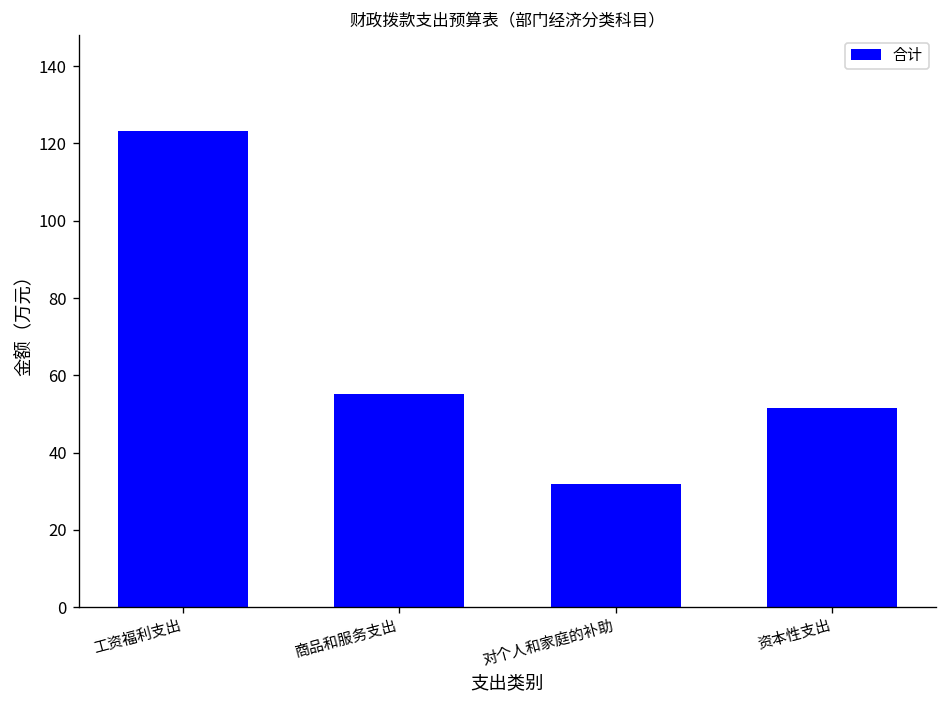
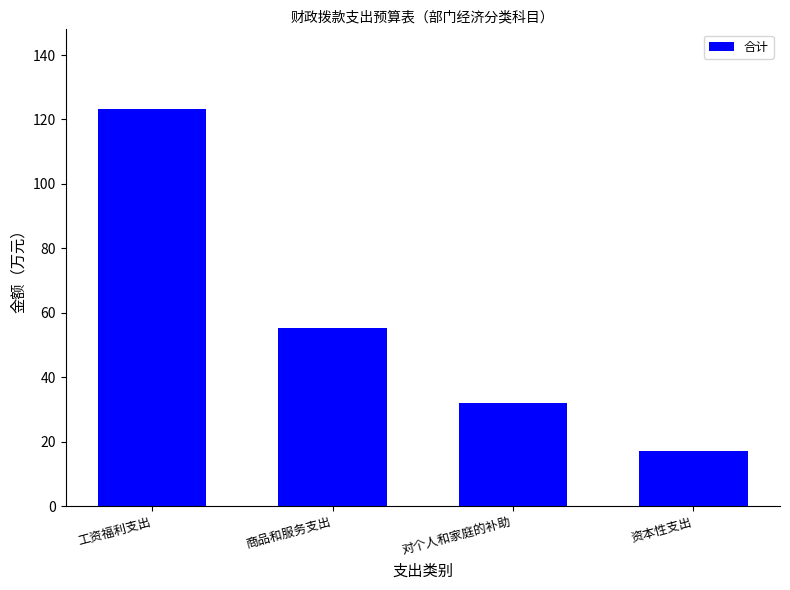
资本性支出: 52 -> 17
